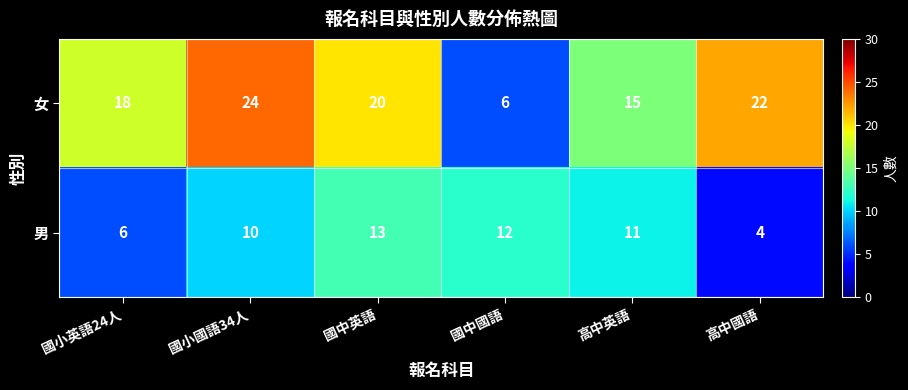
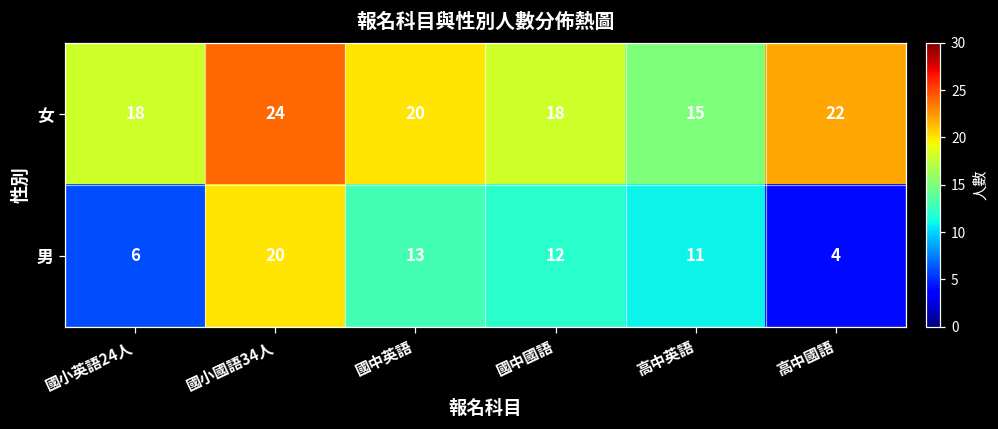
女, 國中國語: 6 -> 18
男, 國小國語34人: 10 -> 20
